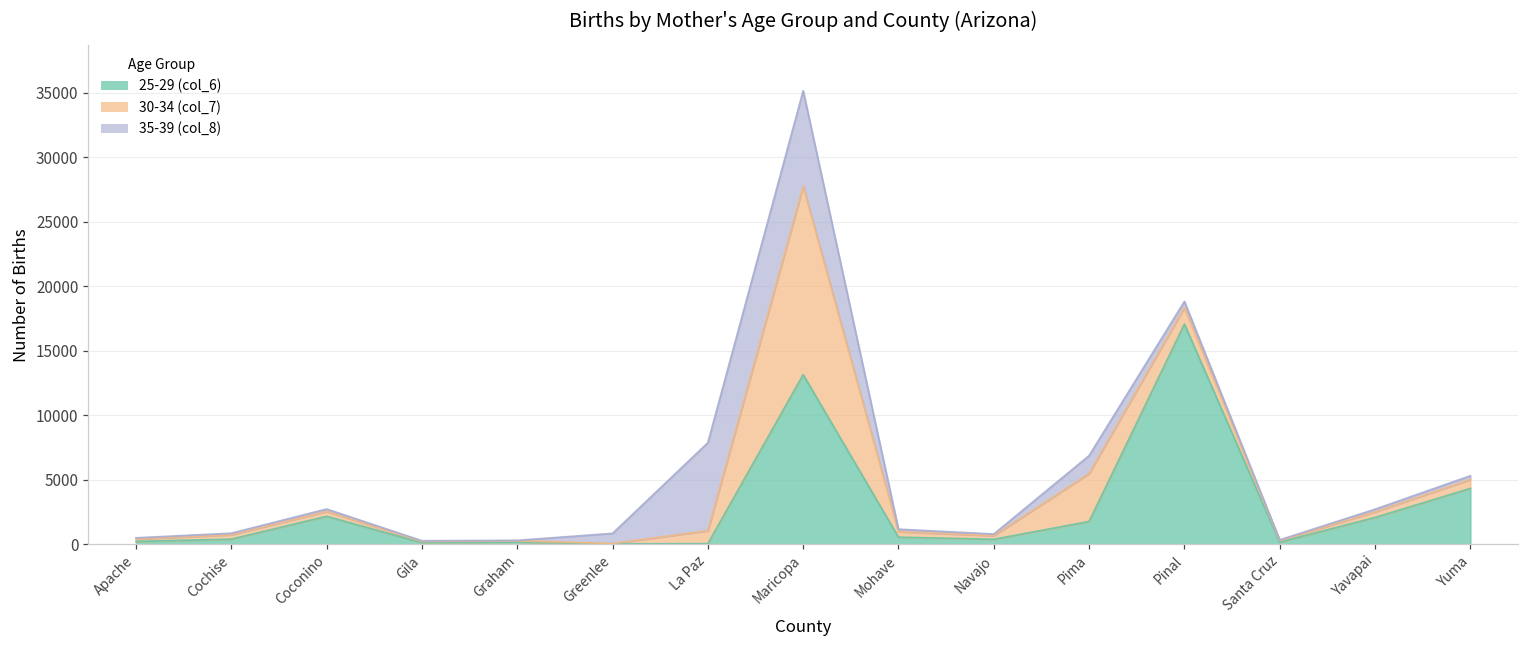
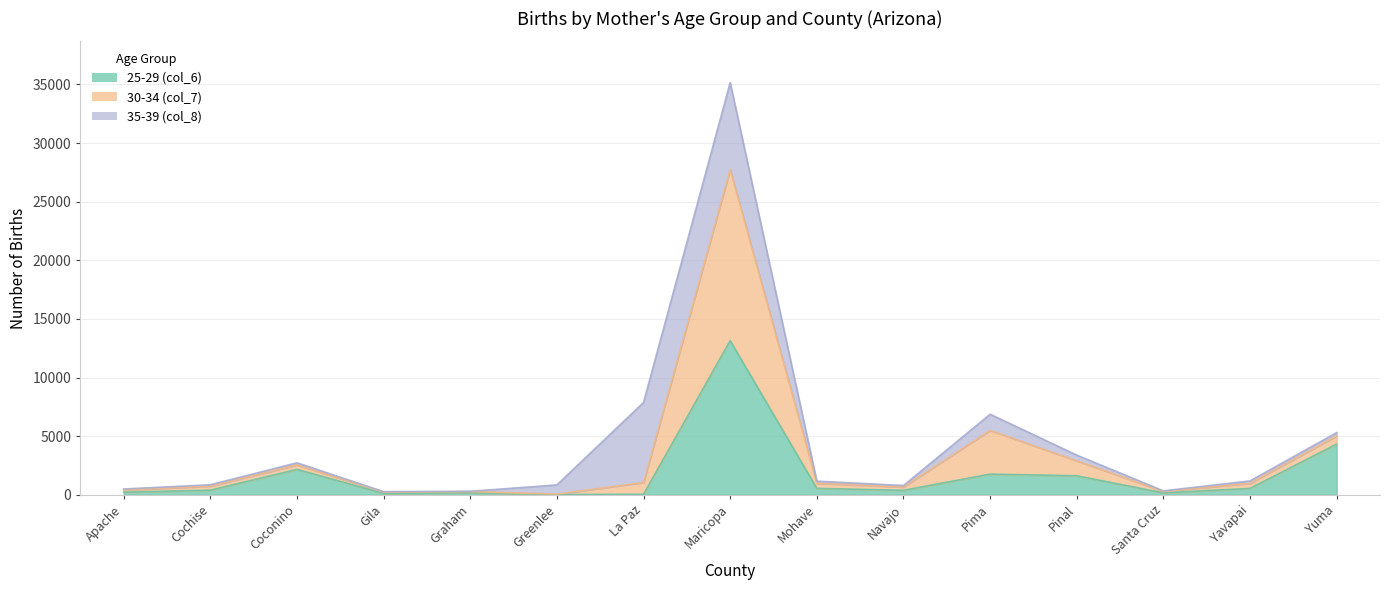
25-29 (col_6), Pinal: 17100 -> 1600
25-29 (col_6), Yavapai: 2100 -> 600
